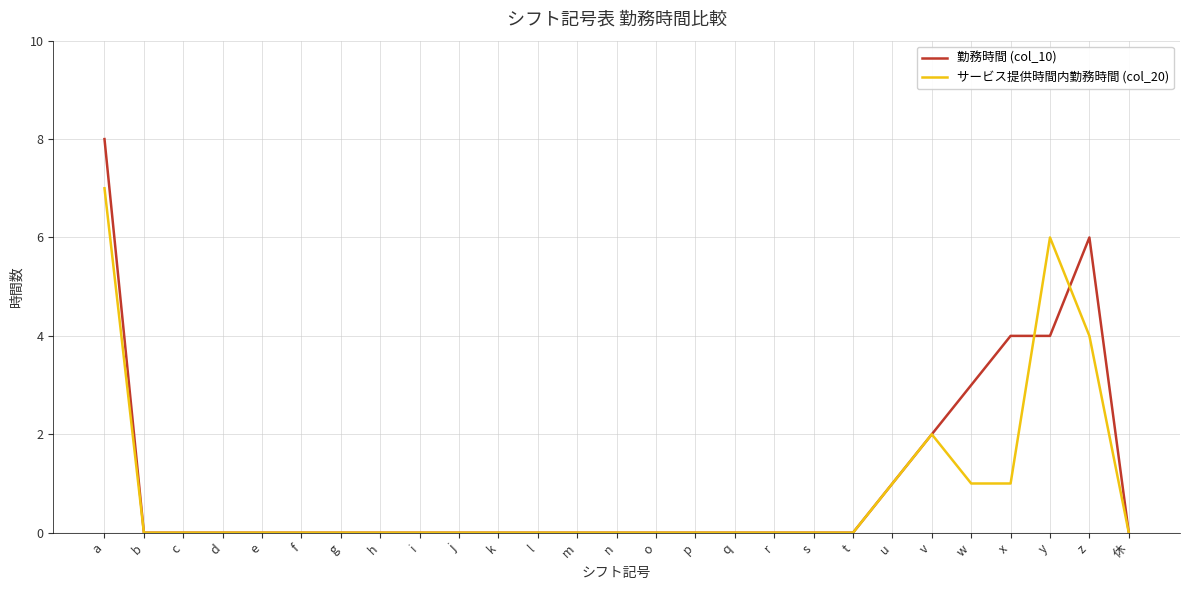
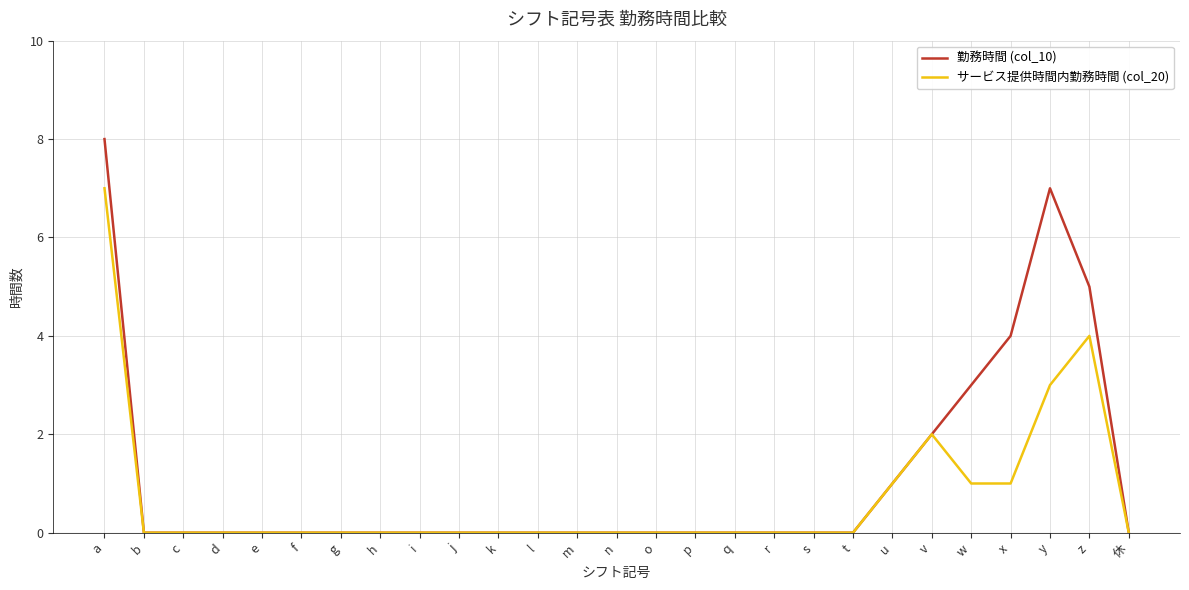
勤務時間 (col_10), y: 4 -> 7
サービス提供時間内勤務時間 (col_20), y: 6 -> 3
勤務時間 (col_10), z: 6 -> 5
